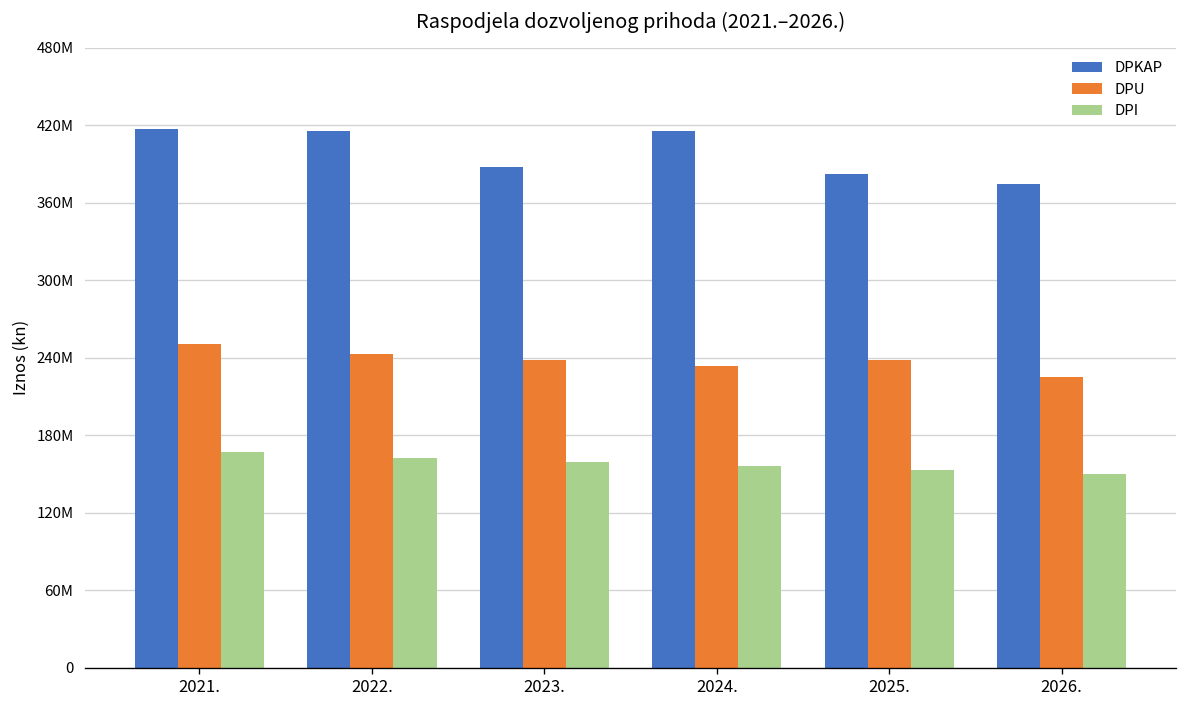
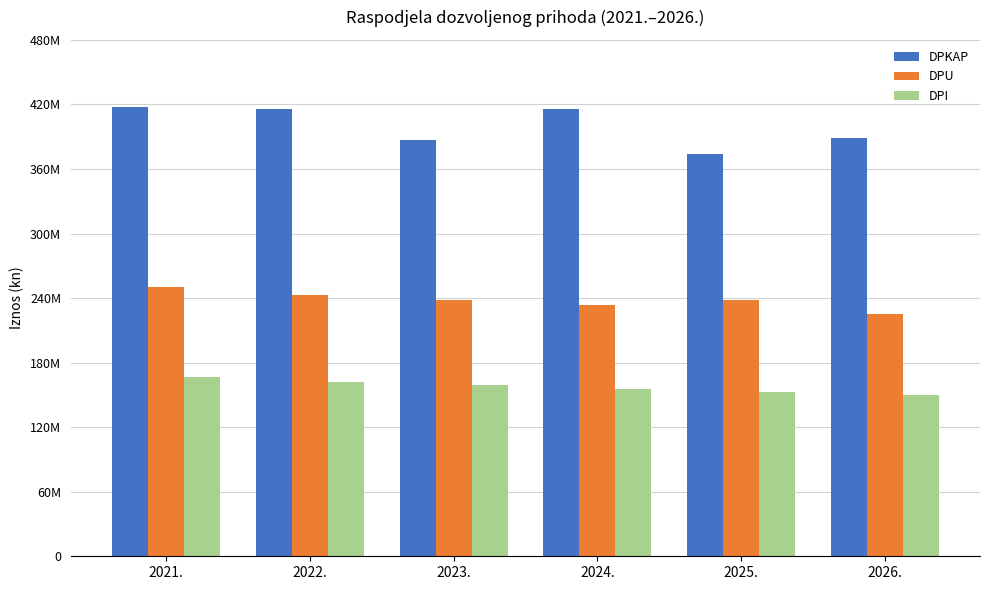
DPKAP, 2025.: 382000000 -> 374000000
DPKAP, 2026.: 375000000 -> 389000000
